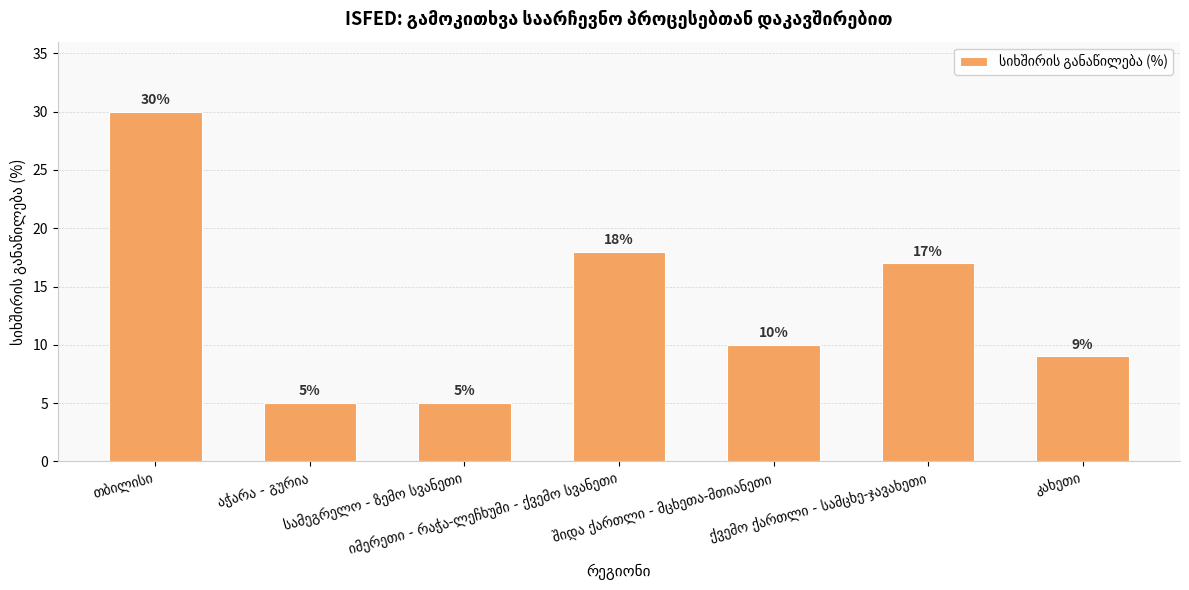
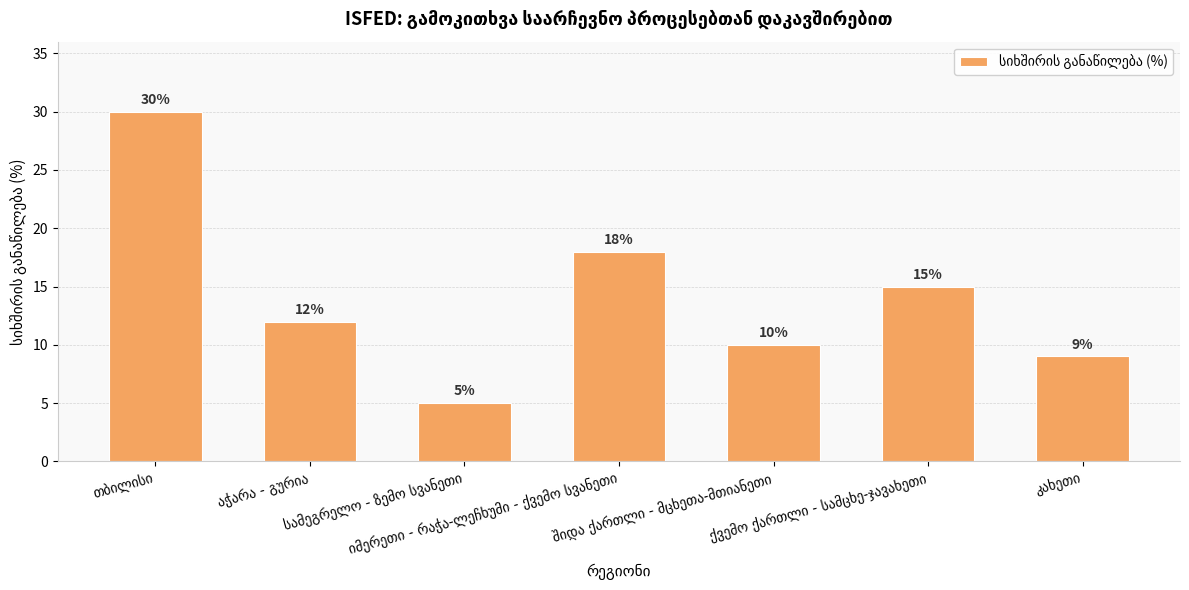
აჭარა - გურია: 5% -> 12%
ქვემო ქართლი - სამცხე-ჯავახეთი: 17% -> 15%
